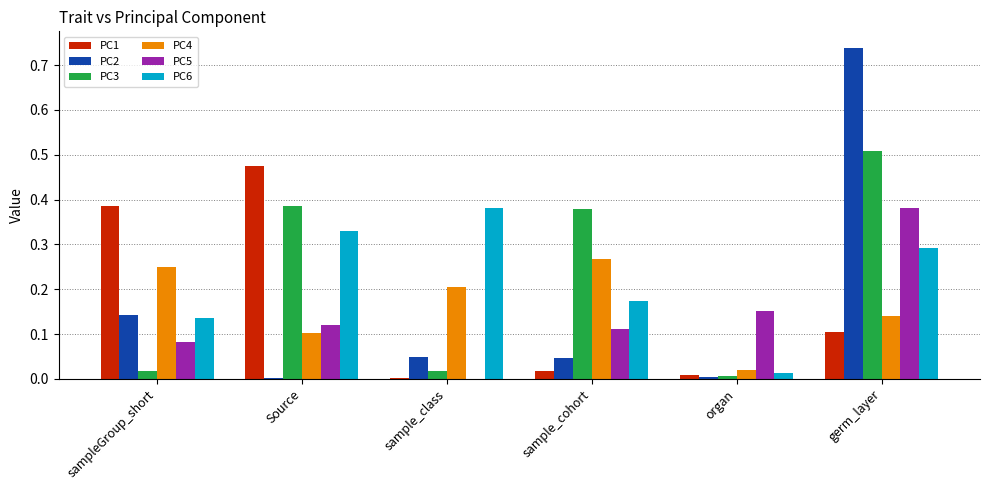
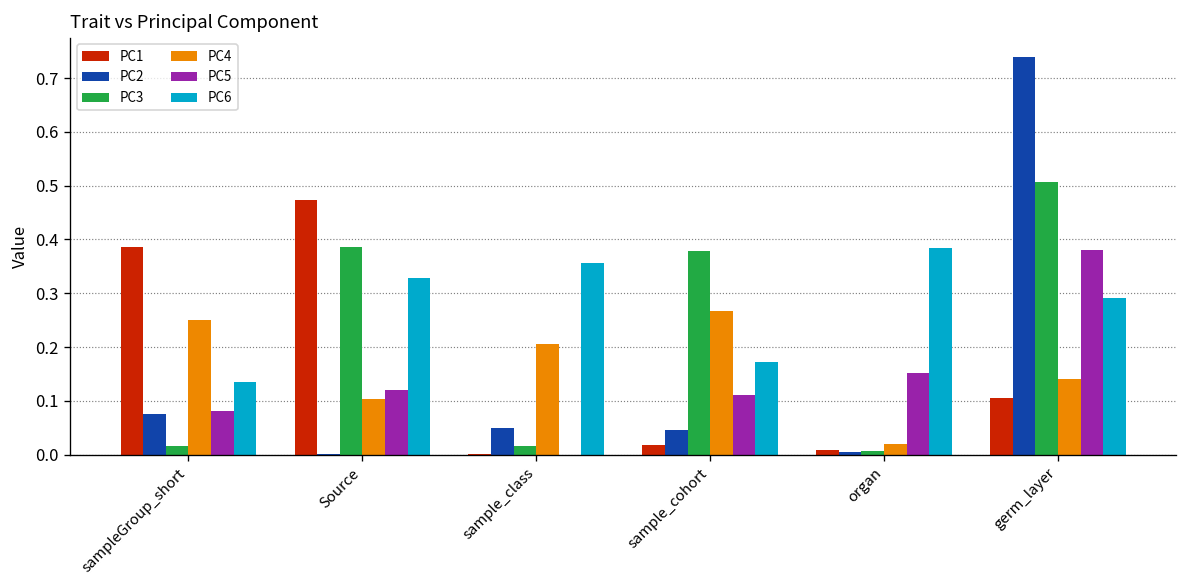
PC2, sampleGroup_short: 0.14 -> 0.08
PC6, sample_class: 0.38 -> 0.36
PC6, organ: 0.01 -> 0.38
